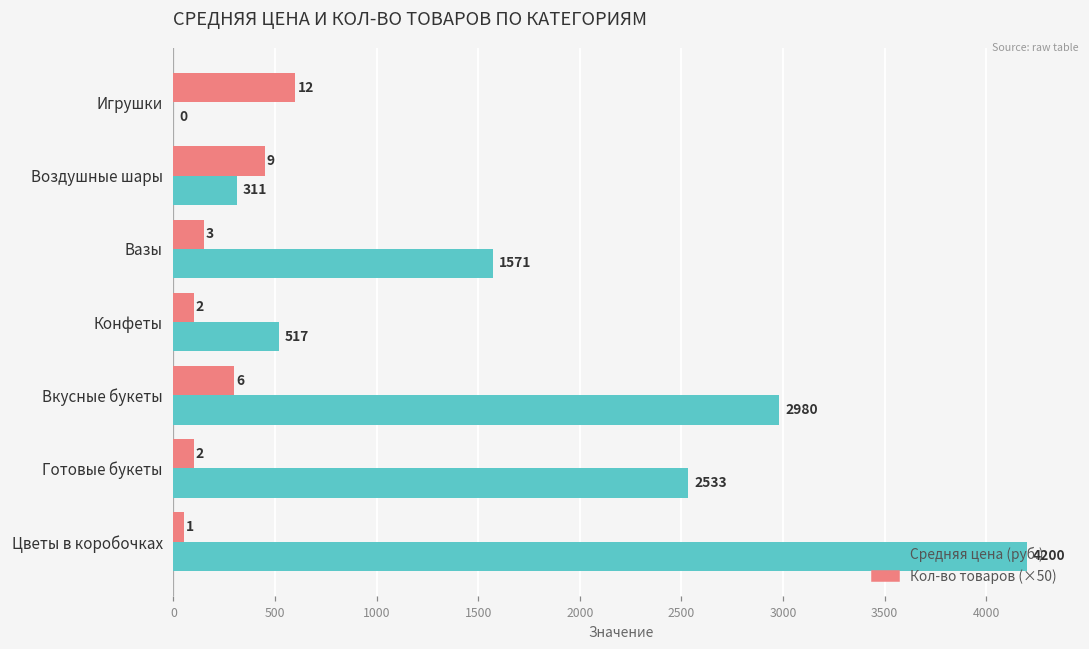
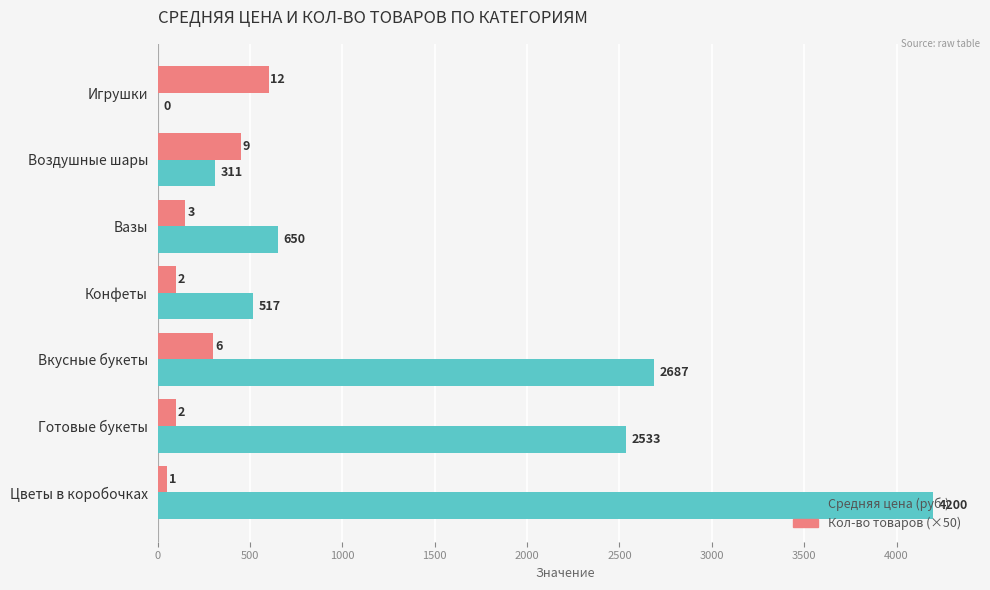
Средняя цена (руб.), Вазы: 1571 -> 650
Средняя цена (руб.), Вкусные букеты: 2980 -> 2687
